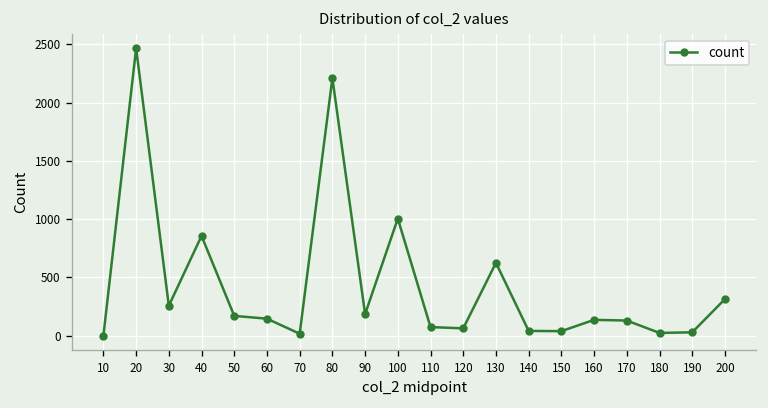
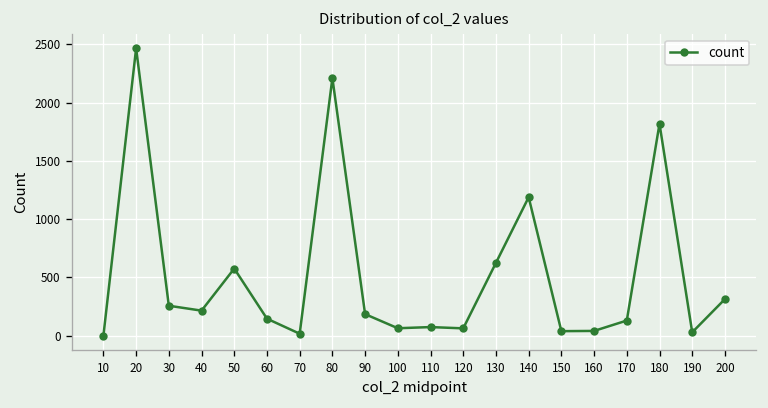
40: 900 -> 200
50: 200 -> 600
100: 1000 -> 100
140: 0 -> 1200
160: 100 -> 0
180: 0 -> 1800
